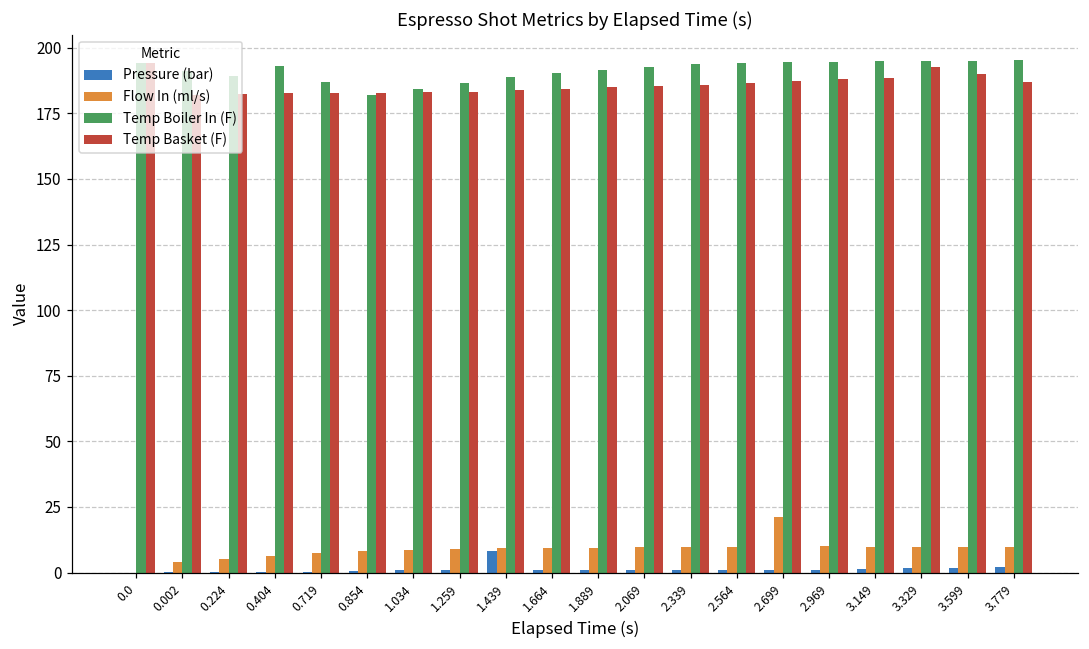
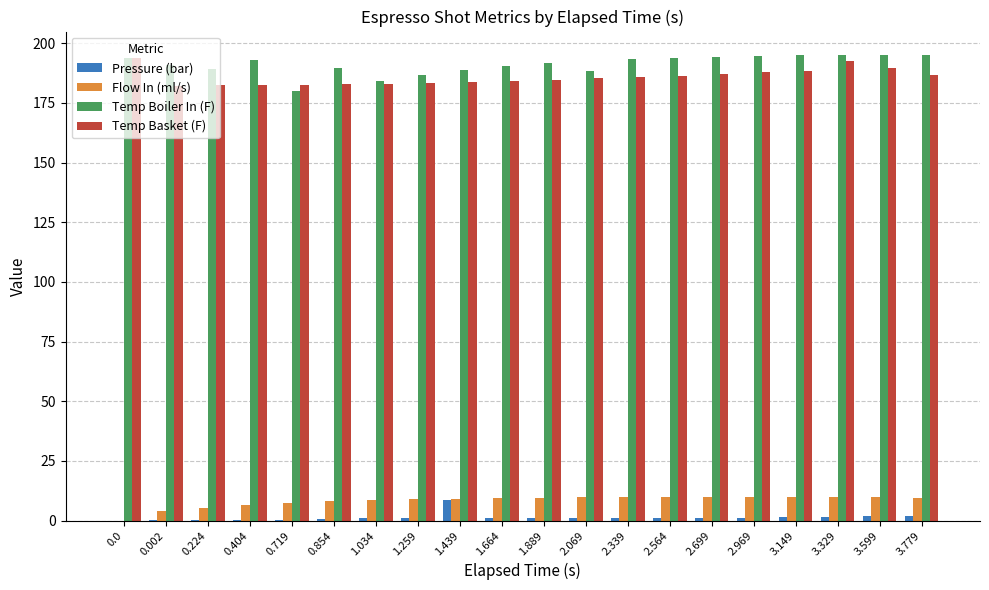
Temp Boiler In (F), 0.719: 187 -> 180
Temp Boiler In (F), 0.854: 182 -> 190
Temp Boiler In (F), 2.069: 193 -> 188
Flow In (ml/s), 2.699: 21 -> 10
